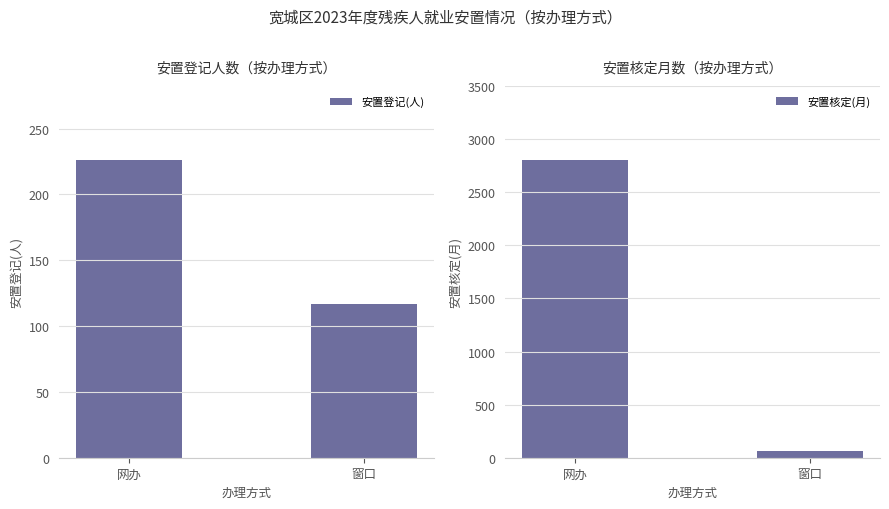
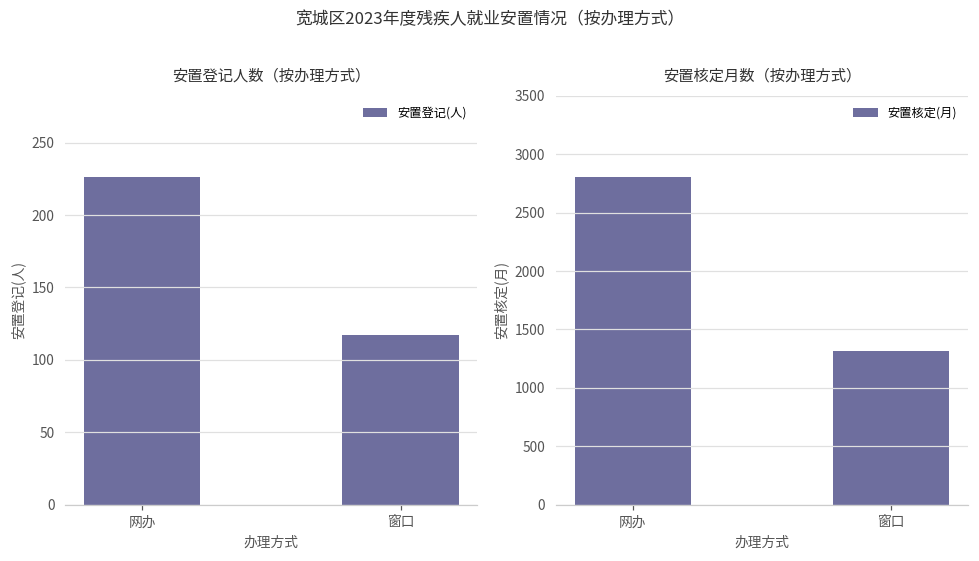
安置核定月数（按办理方式）, 窗口: 70 -> 1320
